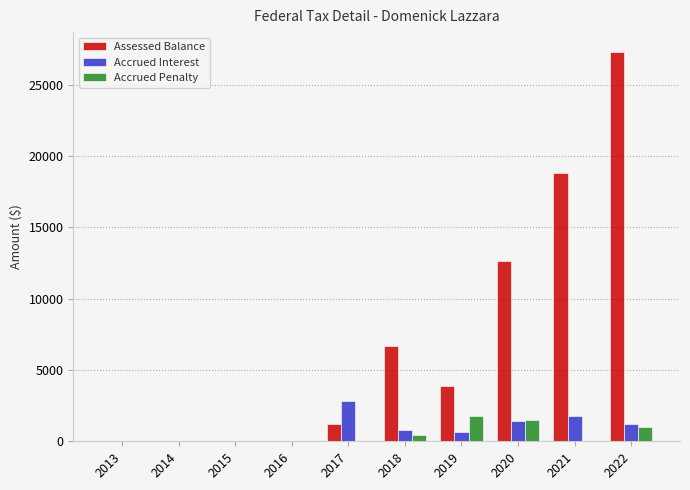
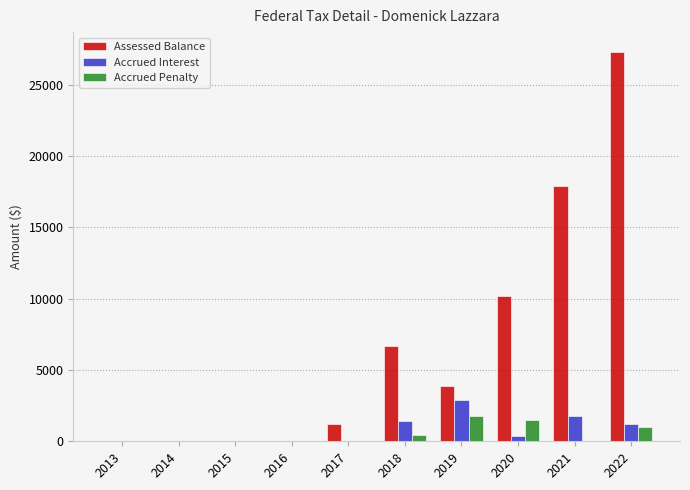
Accrued Interest, 2017: 2800 -> 0
Accrued Interest, 2018: 800 -> 1400
Accrued Interest, 2019: 600 -> 2900
Assessed Balance, 2020: 12700 -> 10200
Accrued Interest, 2020: 1400 -> 400
Assessed Balance, 2021: 18800 -> 17900
